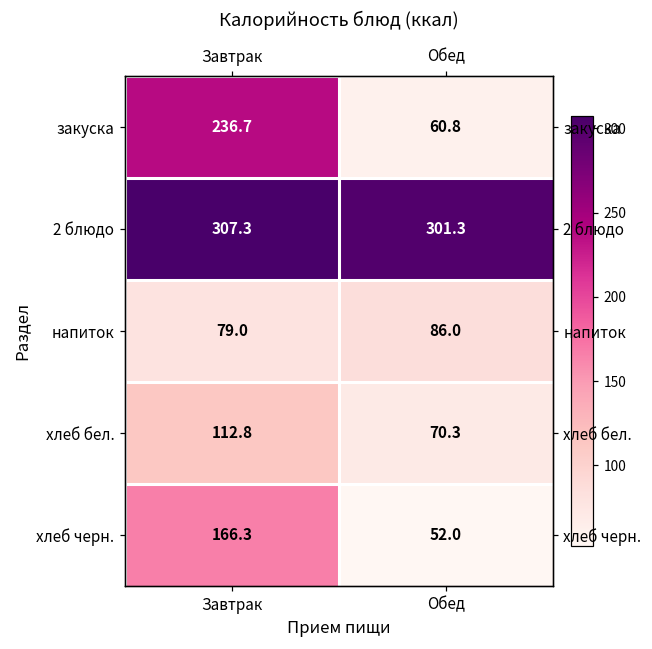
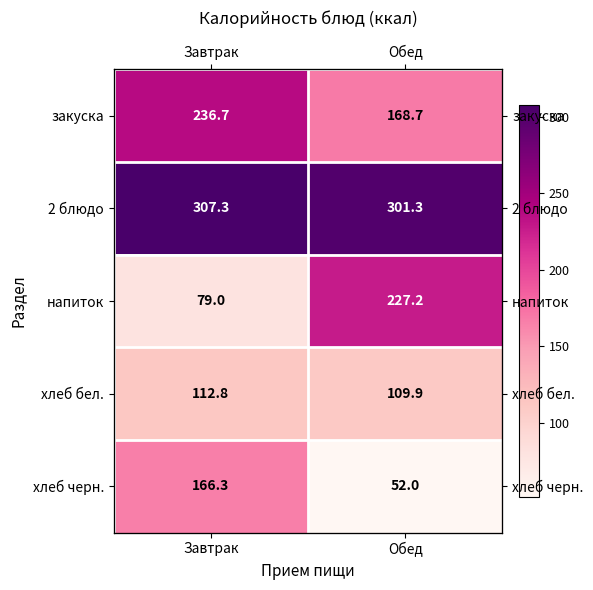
закуска, Обед: 60.8 -> 168.7
напиток, Обед: 86.0 -> 227.2
хлеб бел., Обед: 70.3 -> 109.9
